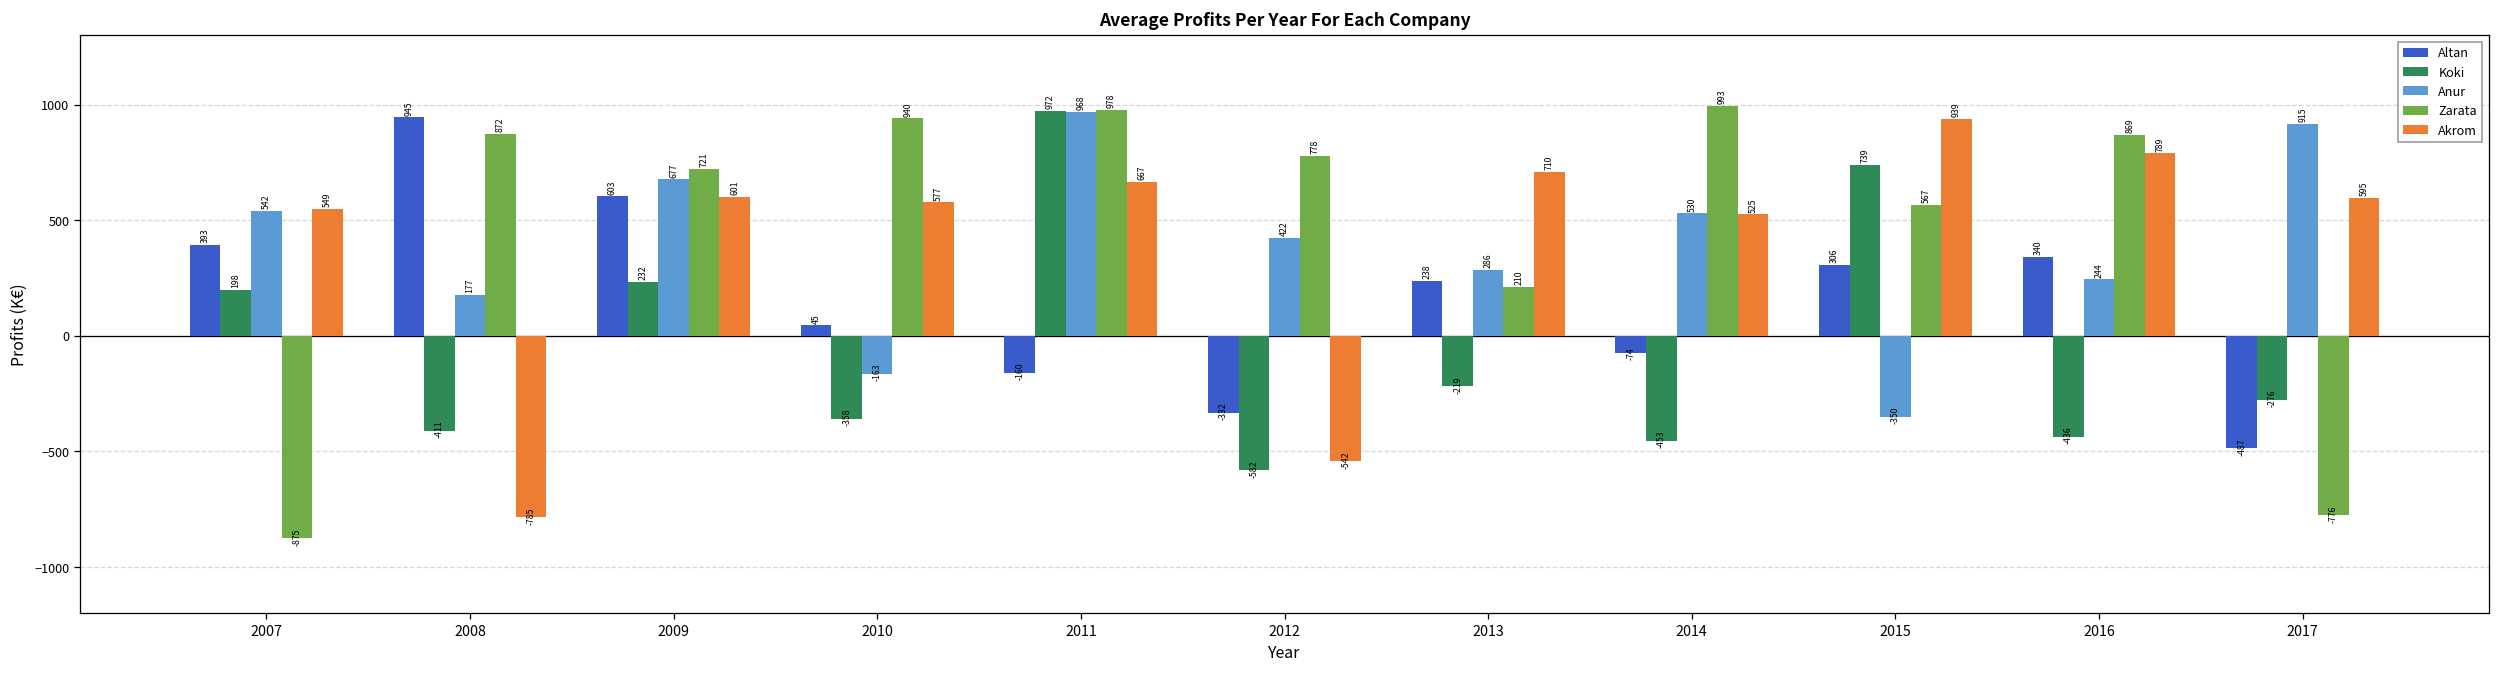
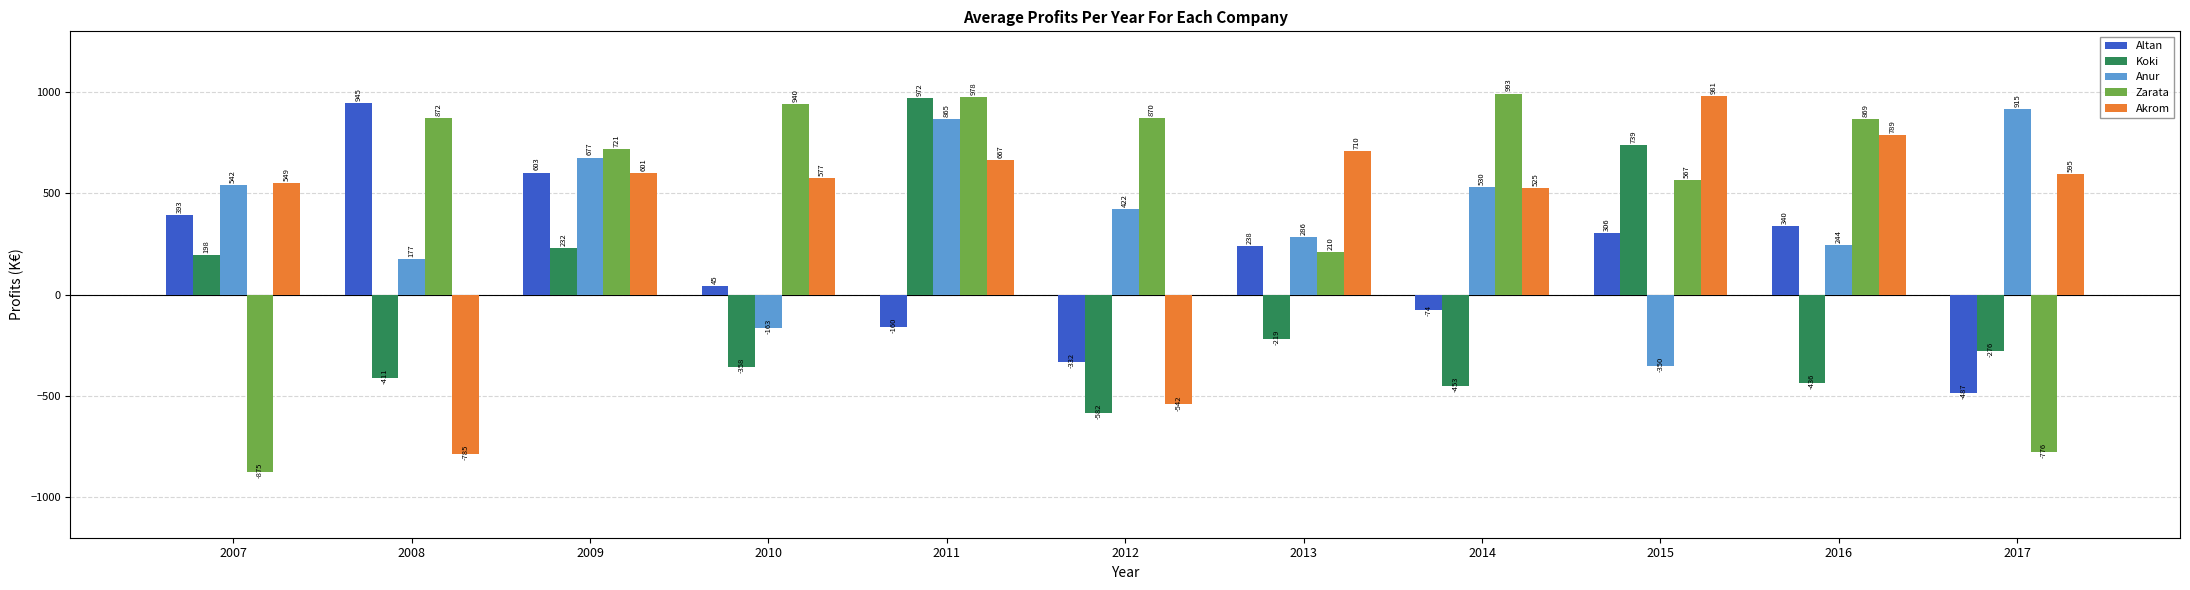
Anur, 2011: 968 -> 865
Zarata, 2012: 778 -> 870
Akrom, 2015: 939 -> 981
